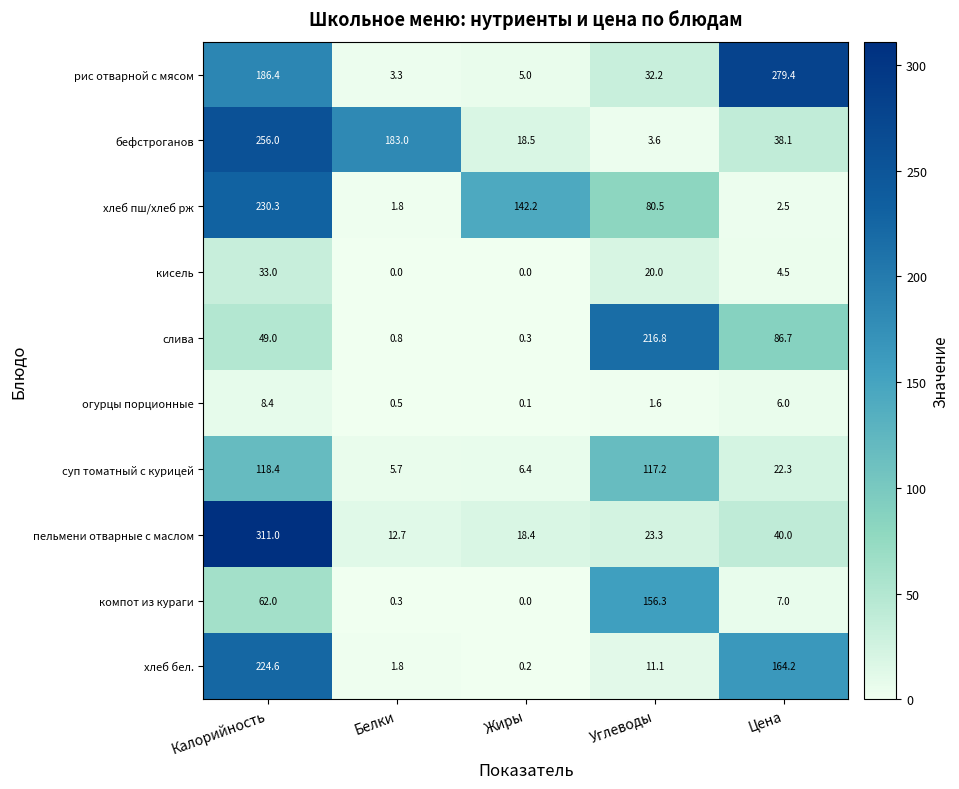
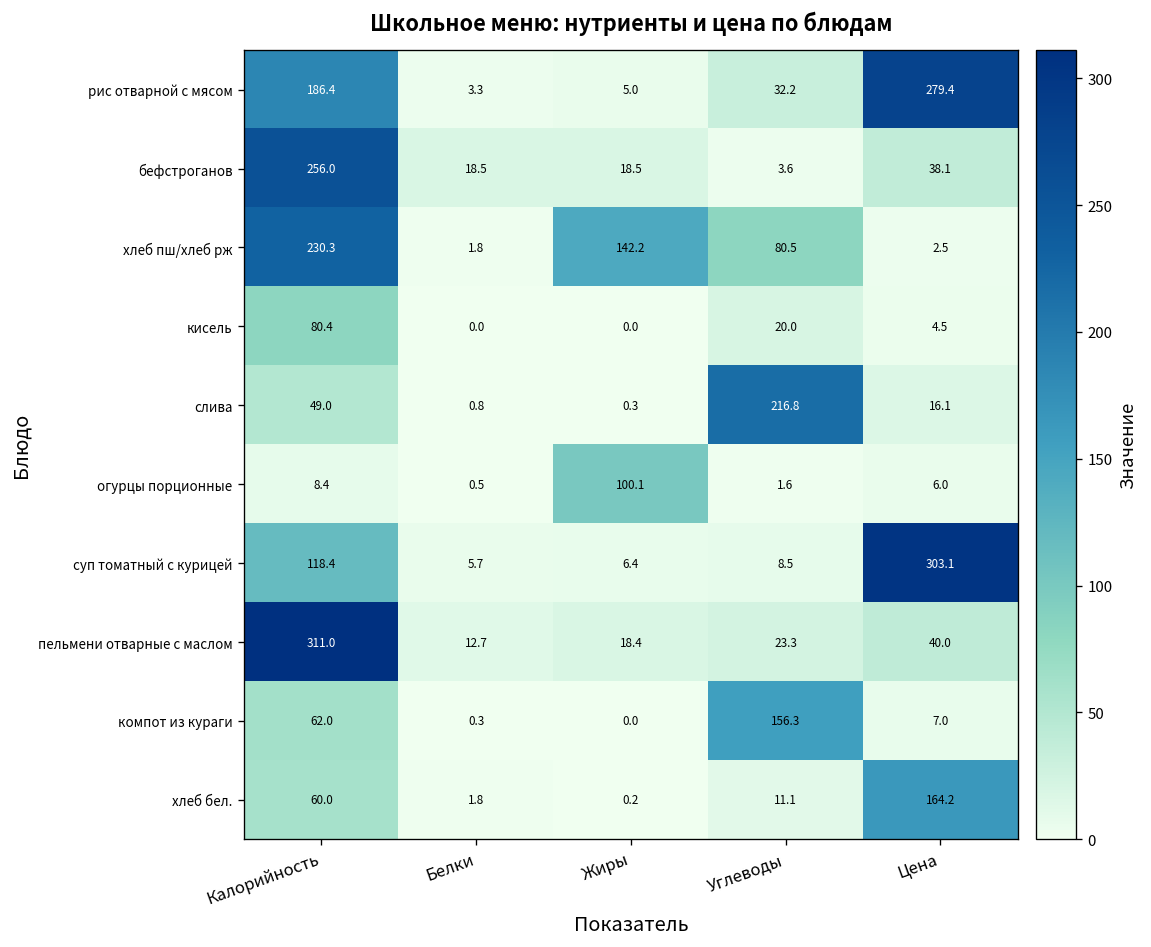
бефстроганов, Белки: 183.0 -> 18.5
кисель, Калорийность: 33.0 -> 80.4
слива, Цена: 86.7 -> 16.1
огурцы порционные, Жиры: 0.1 -> 100.1
суп томатный с курицей, Углеводы: 117.2 -> 8.5
суп томатный с курицей, Цена: 22.3 -> 303.1
хлеб бел., Калорийность: 224.6 -> 60.0
